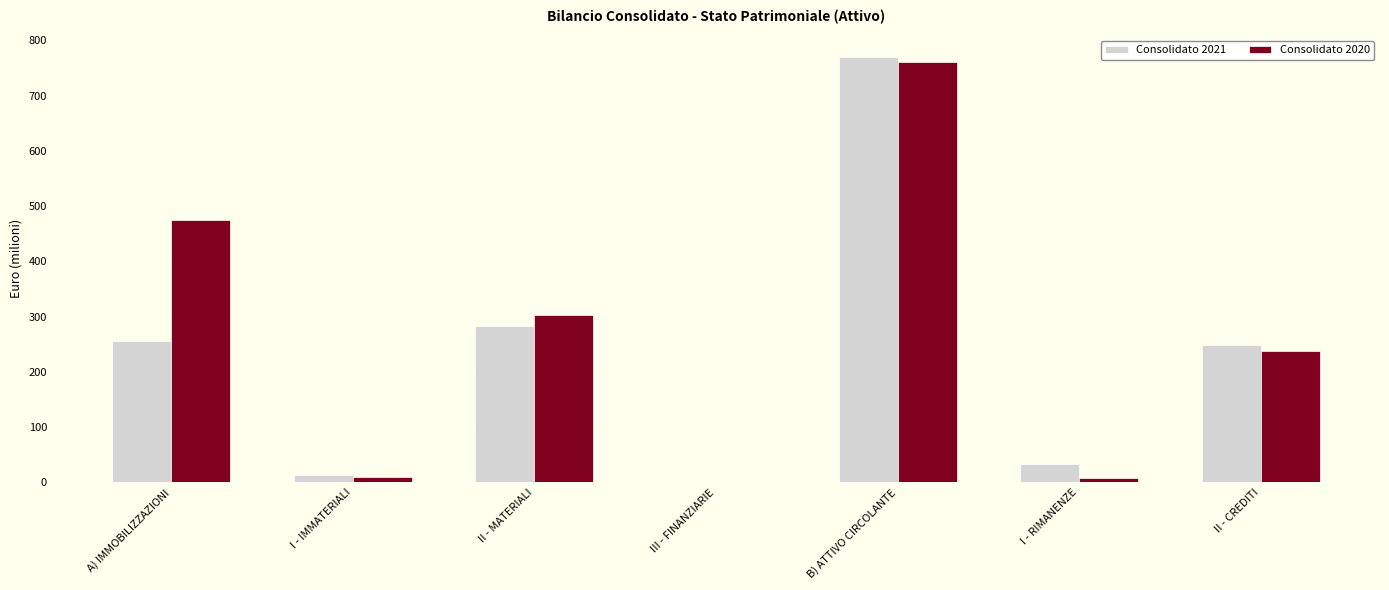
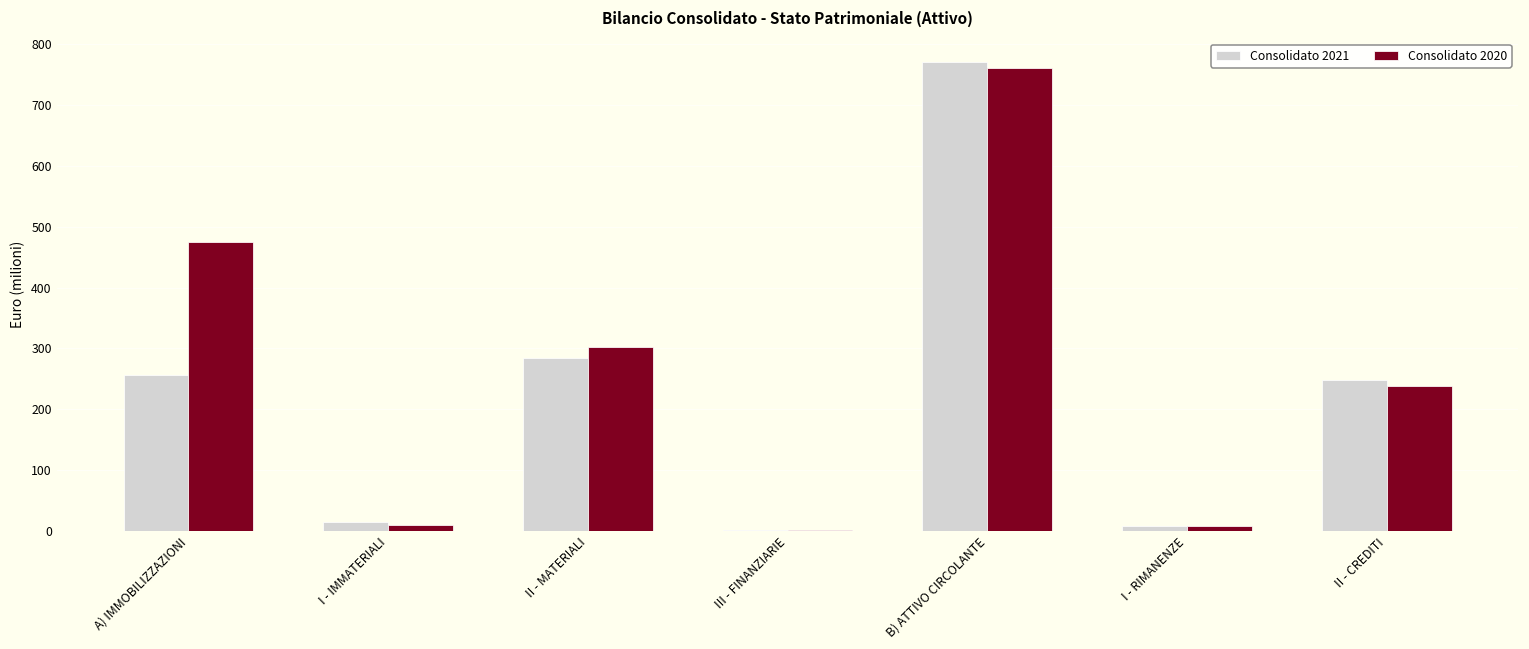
Consolidato 2021, I - RIMANENZE: 30 -> 10
